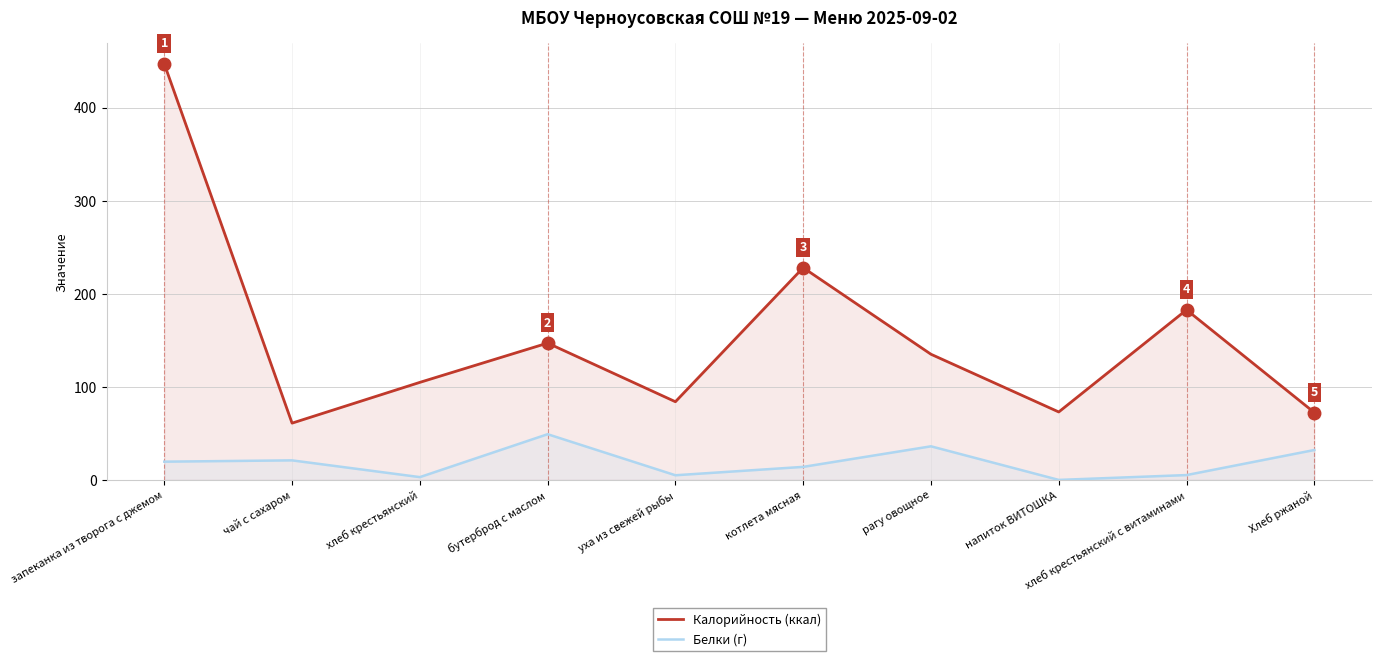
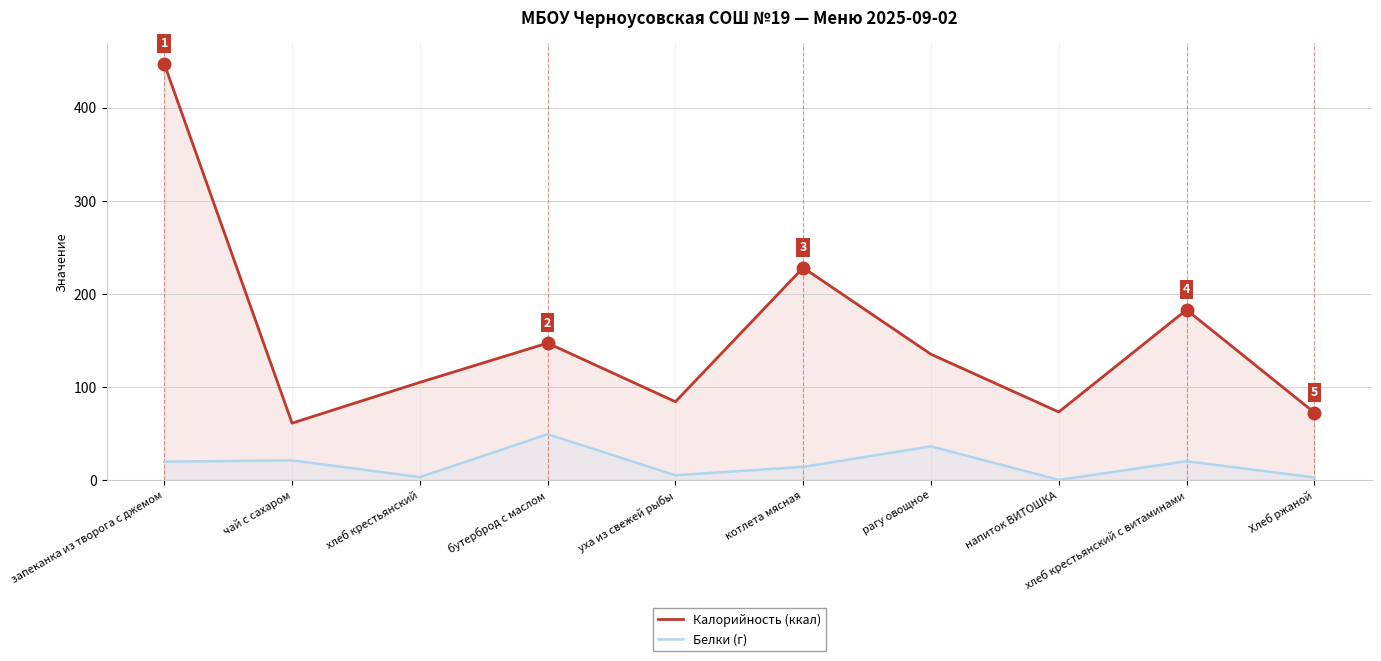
Белки (г), хлеб крестьянский с витаминами: 10 -> 20
Белки (г), Хлеб ржаной: 30 -> 0
